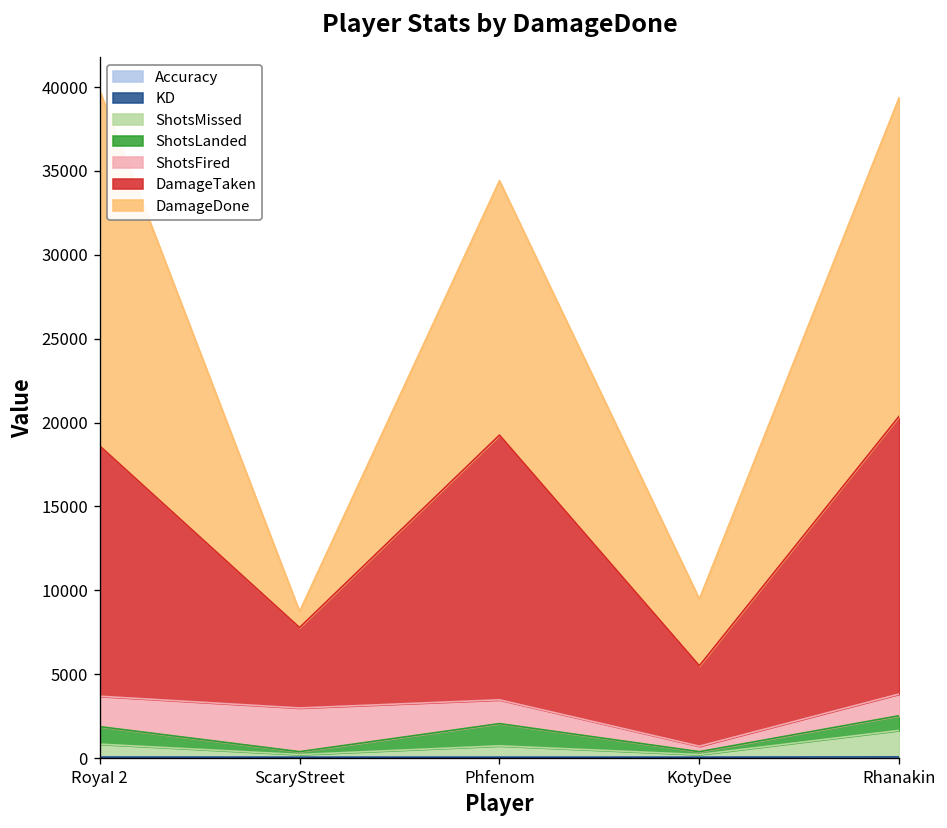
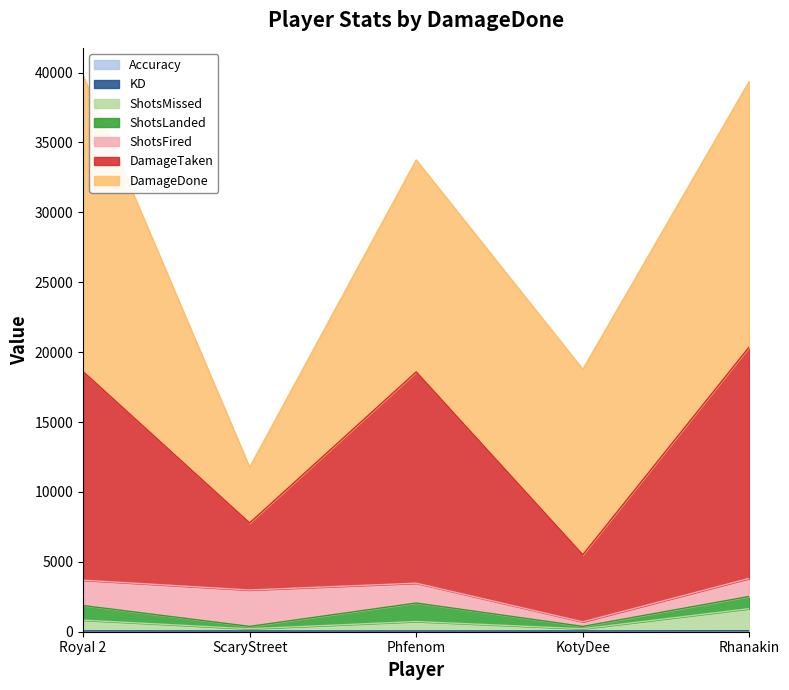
DamageDone, ScaryStreet: 1000 -> 4000
DamageTaken, Phfenom: 15800 -> 15100
DamageDone, KotyDee: 4000 -> 13300
